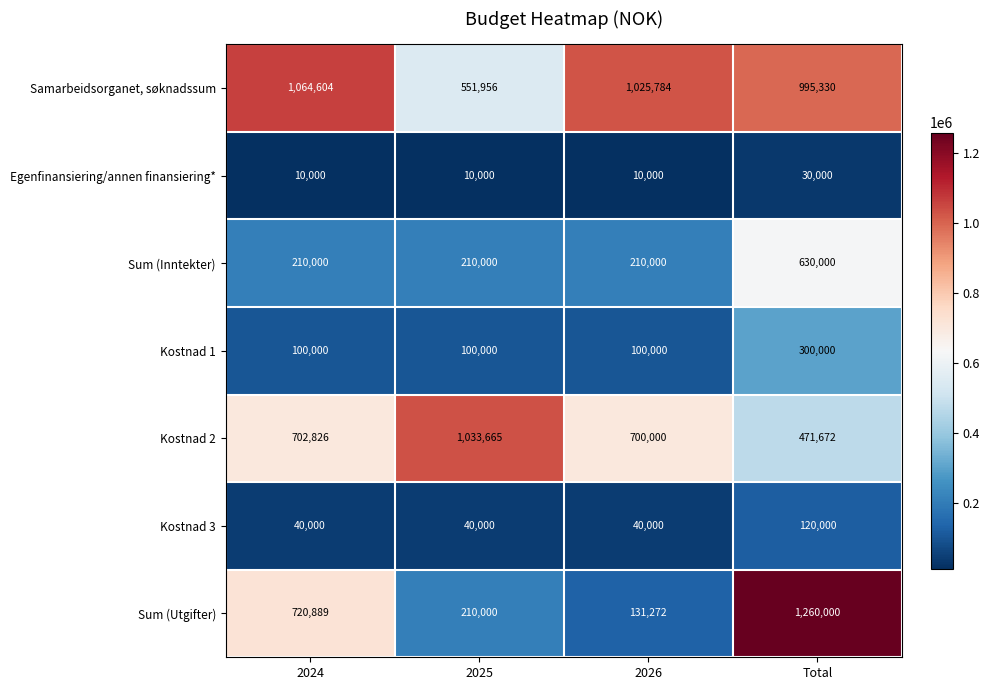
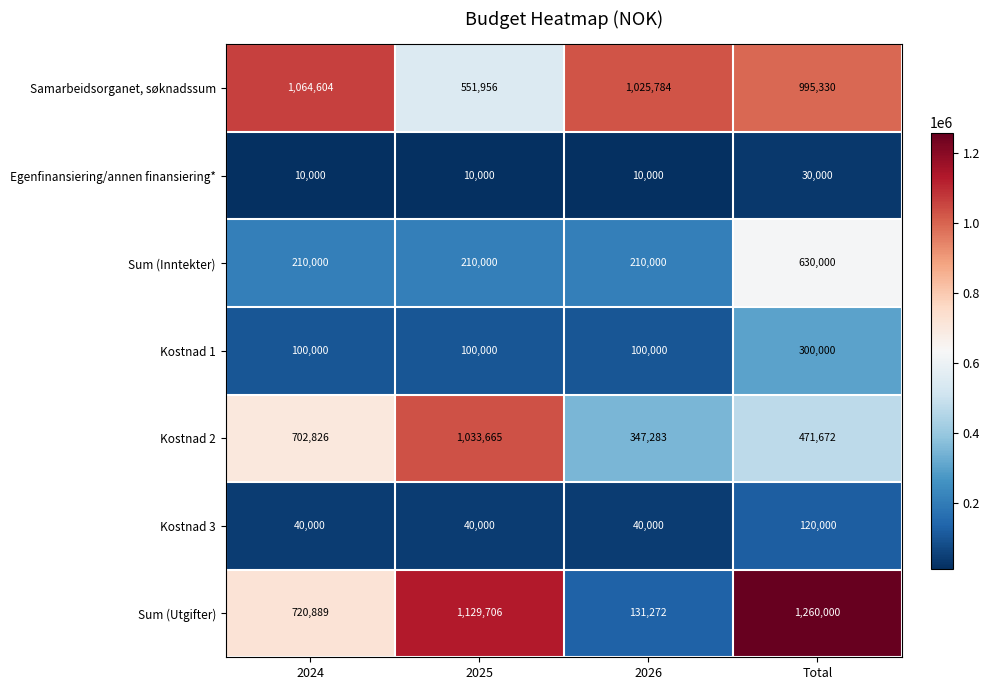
Kostnad 2, 2026: 700,000 -> 347,283
Sum (Utgifter), 2025: 210,000 -> 1,129,706
